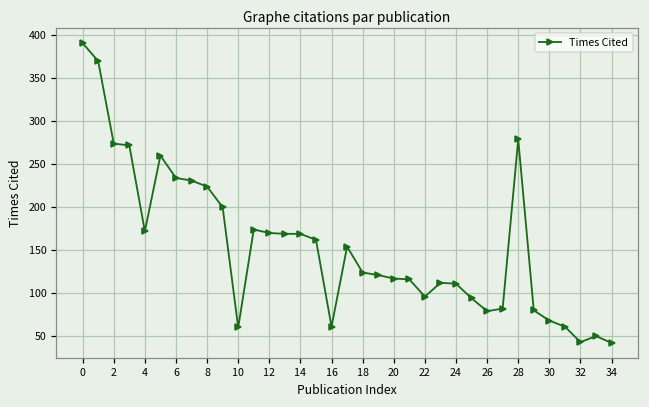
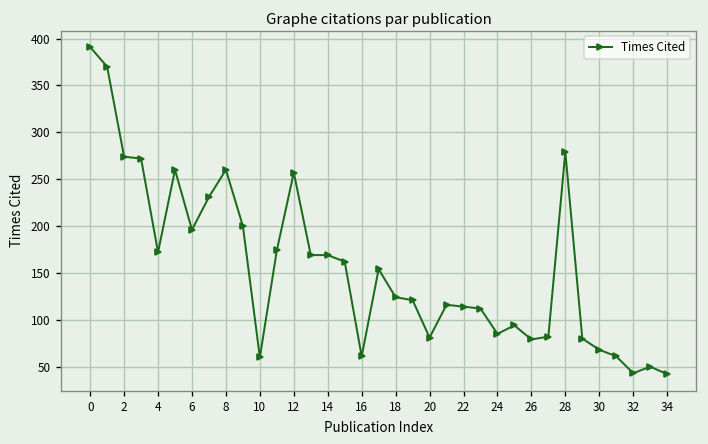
6: 230 -> 200
8: 220 -> 260
12: 170 -> 260
20: 120 -> 80
22: 100 -> 110
24: 110 -> 90
